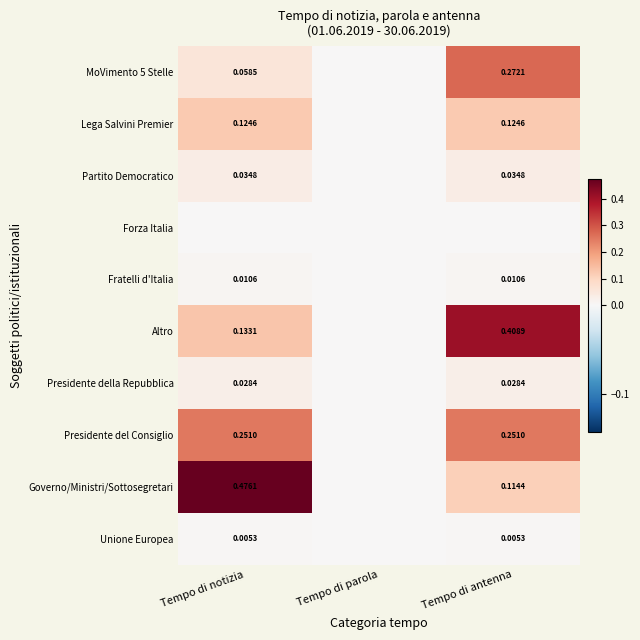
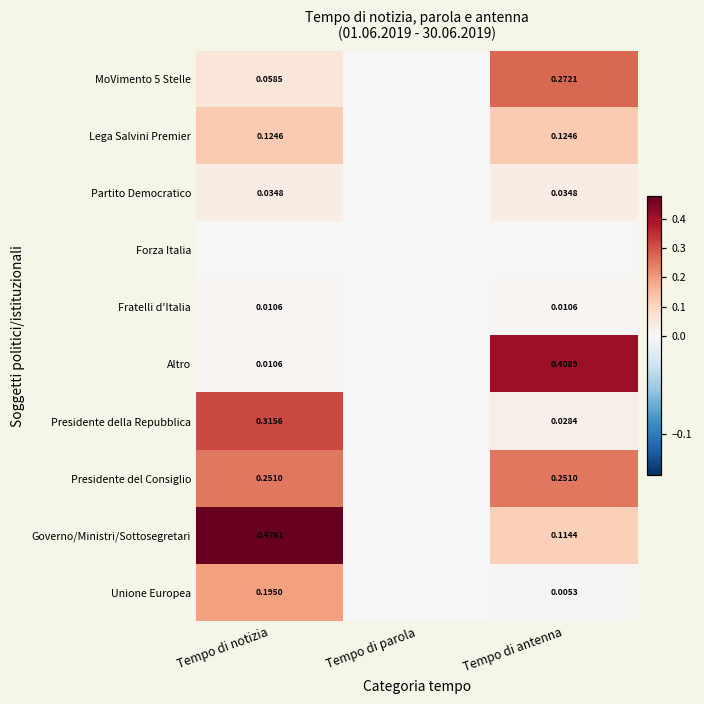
Altro, Tempo di notizia: 0.1331 -> 0.0106
Presidente della Repubblica, Tempo di notizia: 0.0284 -> 0.3156
Unione Europea, Tempo di notizia: 0.0053 -> 0.1950
